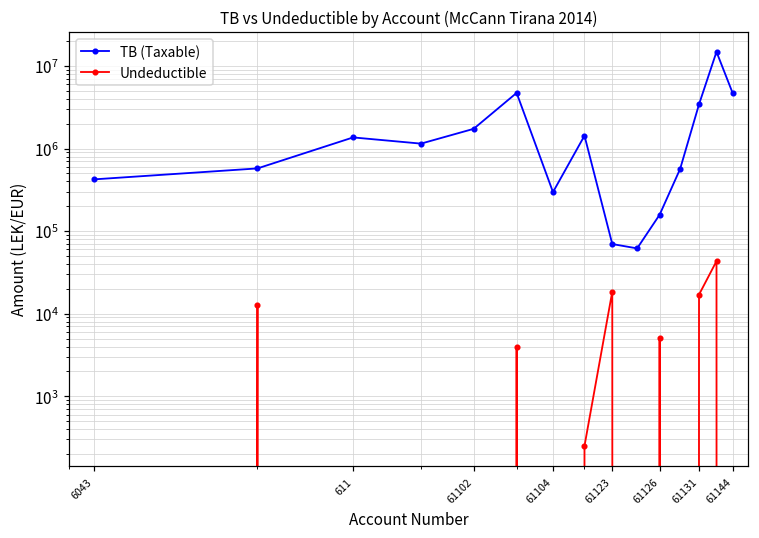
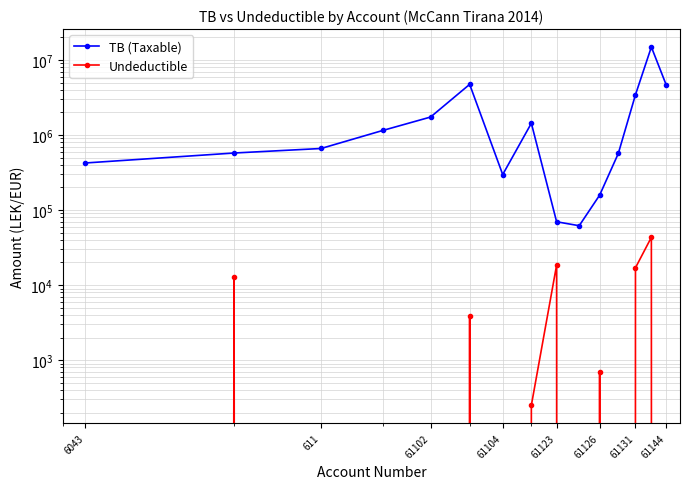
TB (Taxable), 611: 1400000 -> 700000
Undeductible, 61126: 5000 -> 700
